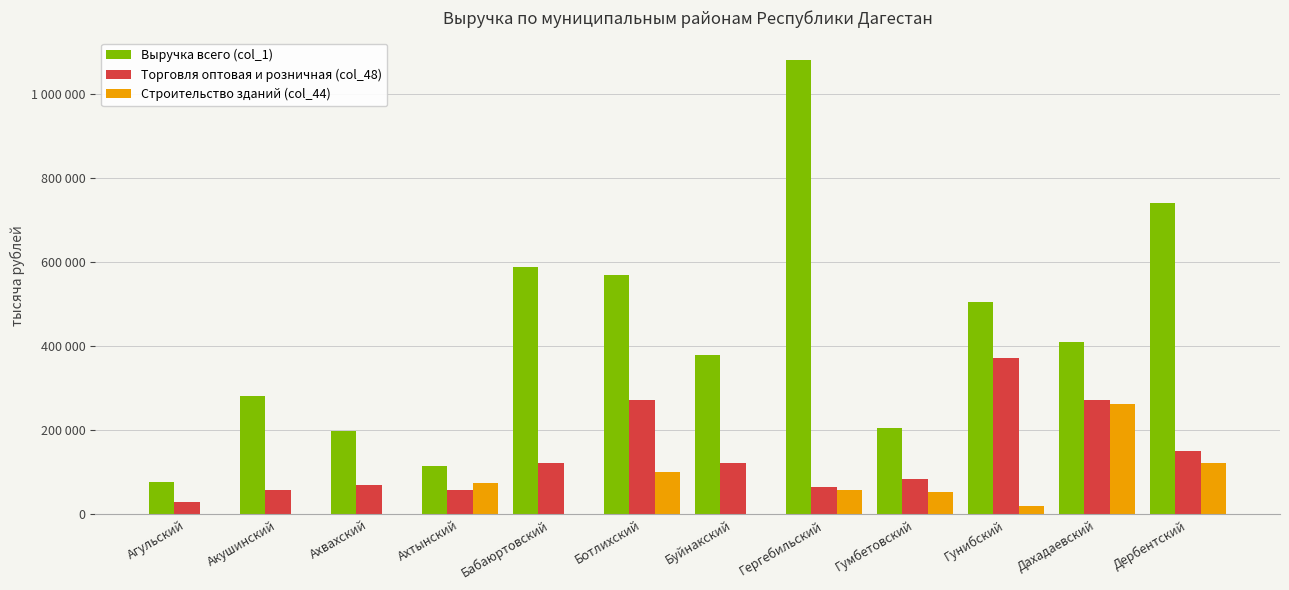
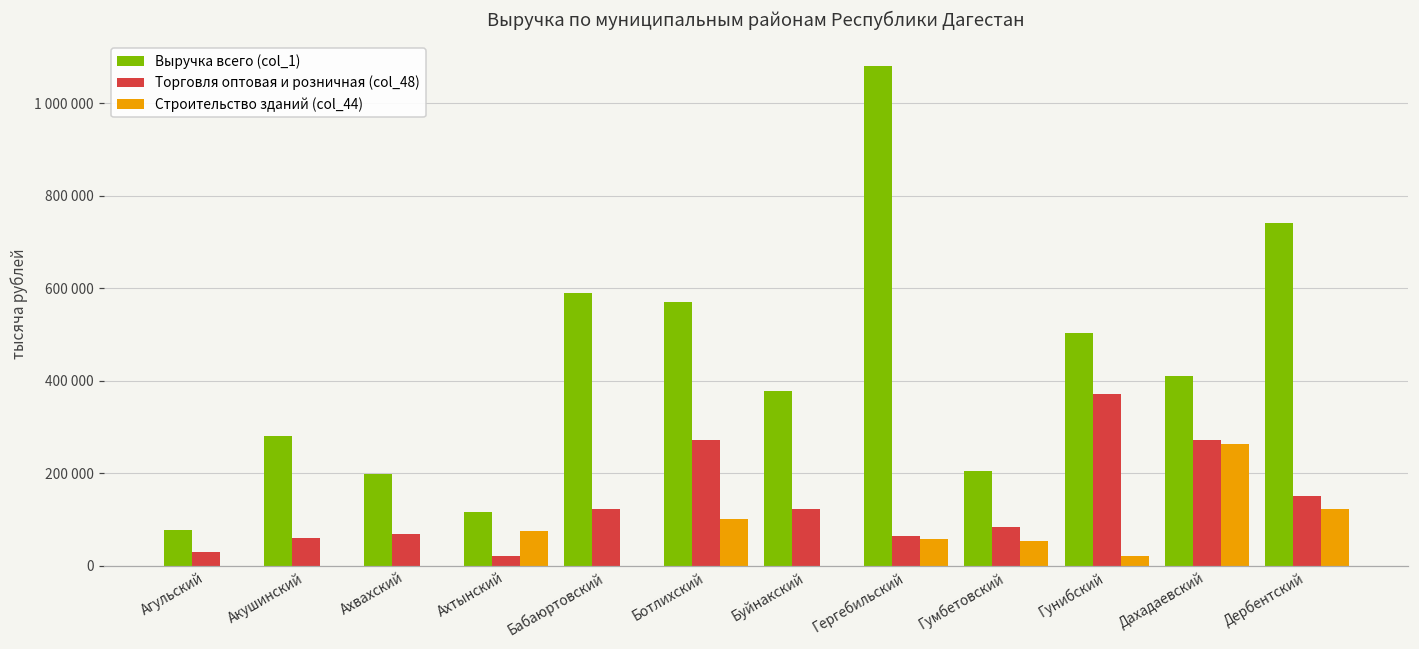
Торговля оптовая и розничная (col_48), Ахтынский: 60000 -> 20000
